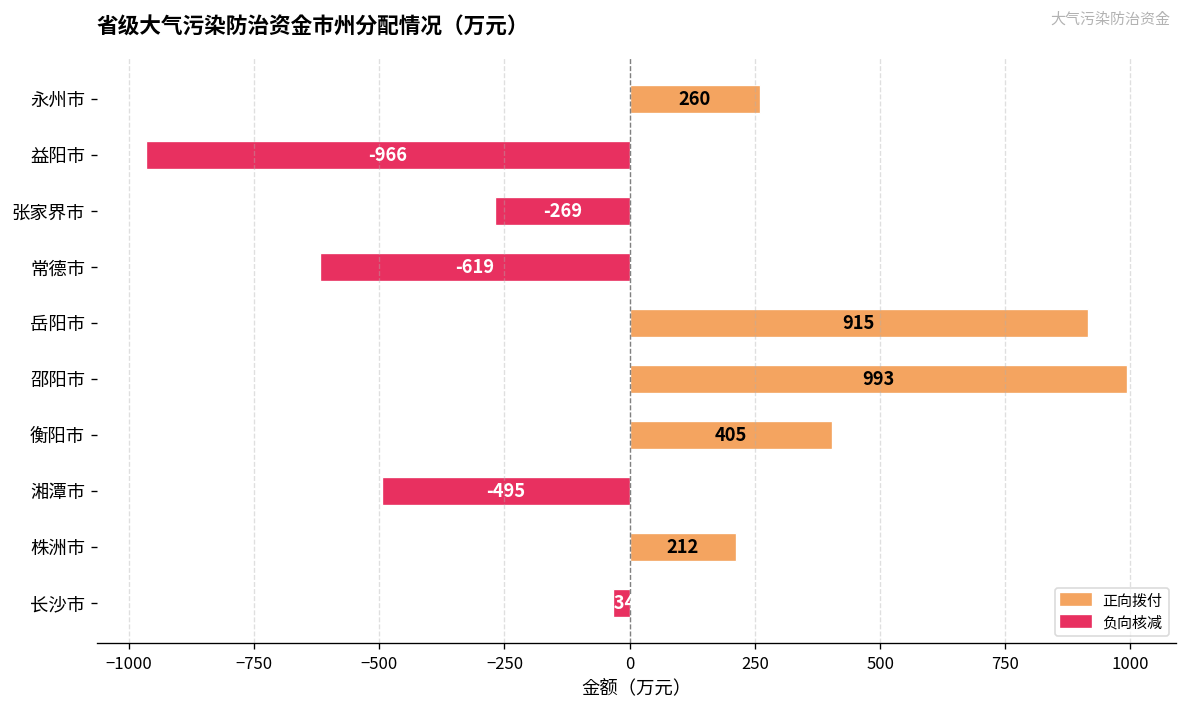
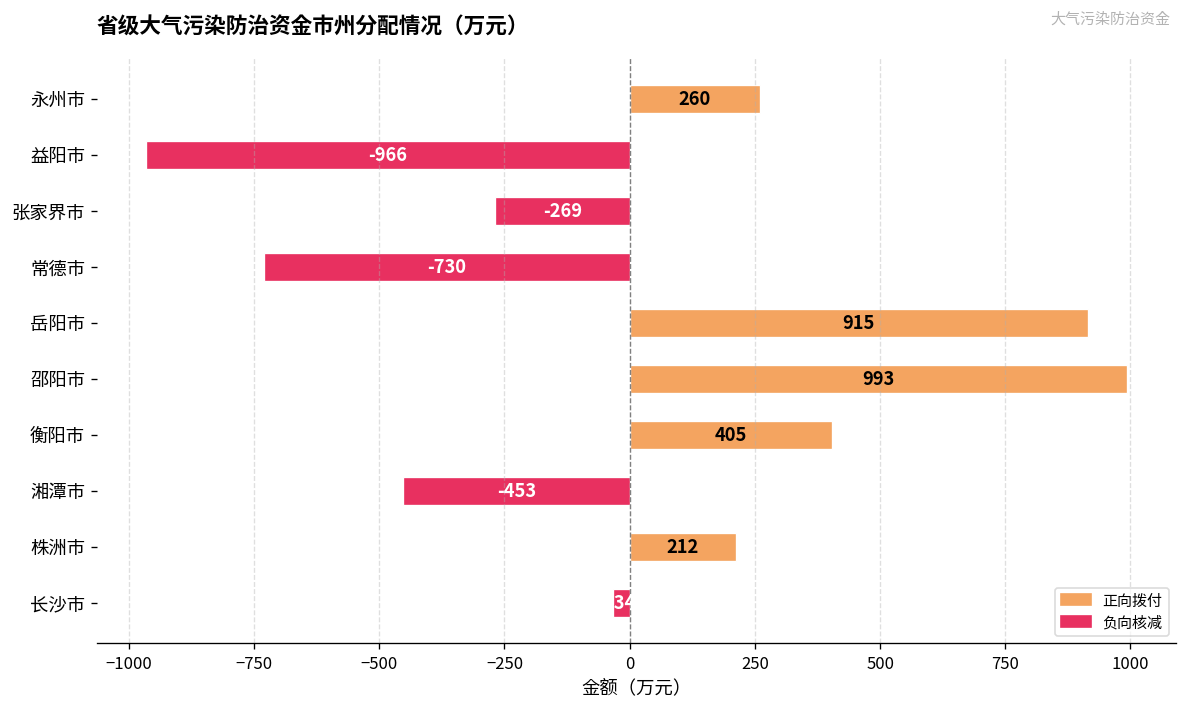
常德市: -619 -> -730
湘潭市: -495 -> -453
